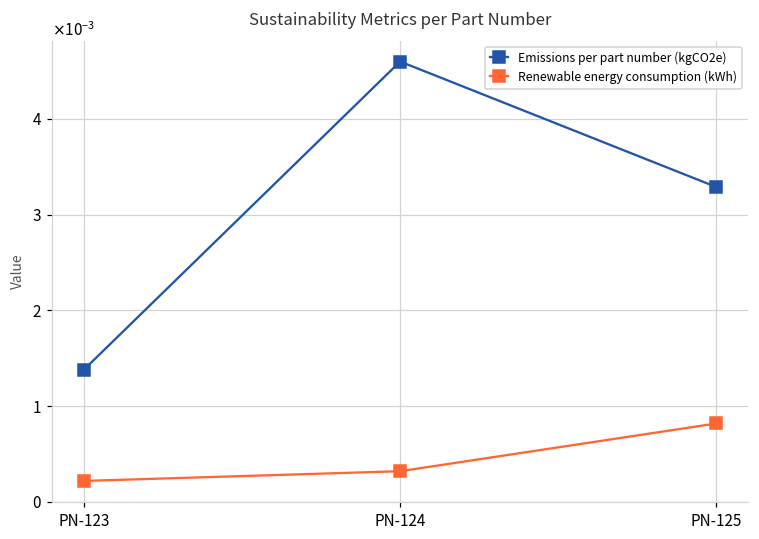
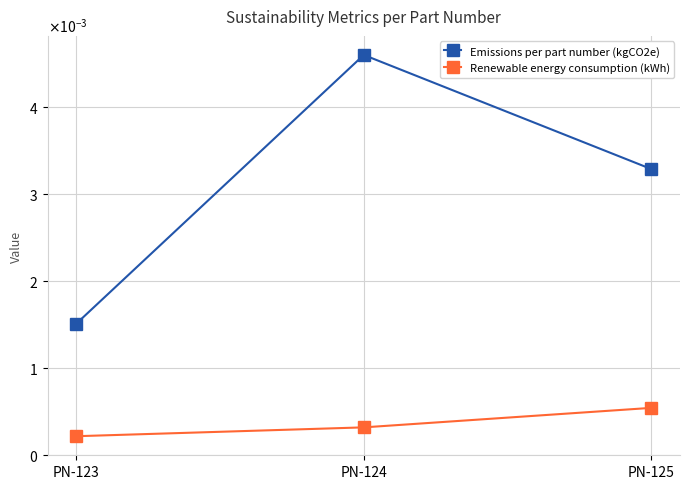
Emissions per part number (kgCO2e), PN-123: 0.0014 -> 0.0015
Renewable energy consumption (kWh), PN-125: 0.0008 -> 0.0005
